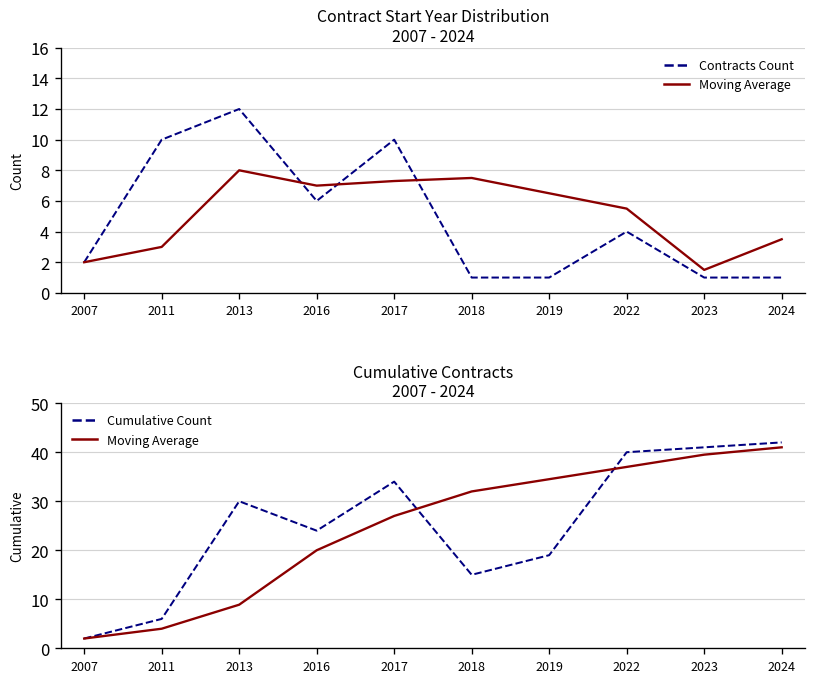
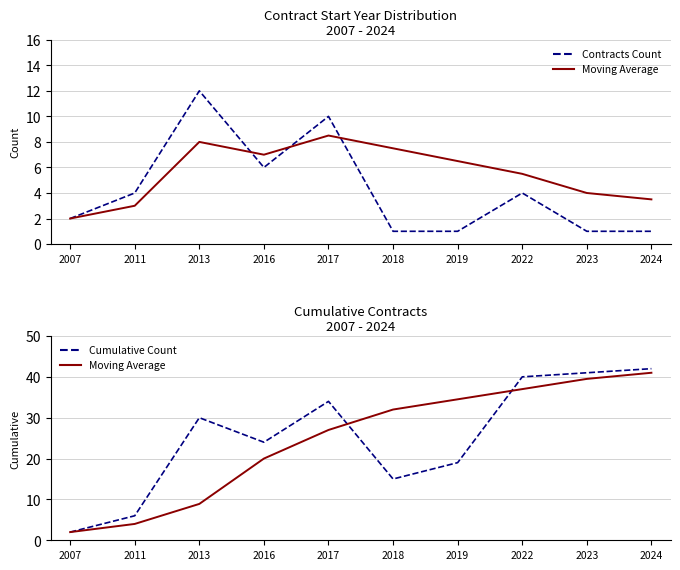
Contract Start Year Distribution 2007 - 2024, Contracts Count, 2011: 10 -> 4
Contract Start Year Distribution 2007 - 2024, Moving Average, 2017: 7.3 -> 8.5
Contract Start Year Distribution 2007 - 2024, Moving Average, 2023: 1.5 -> 4.0
